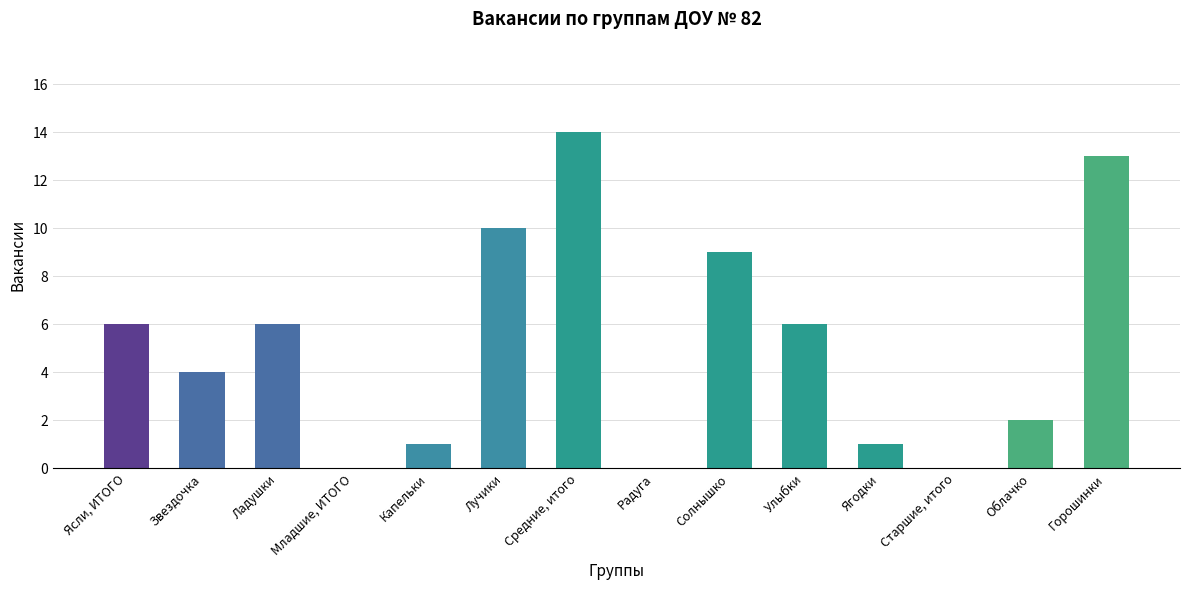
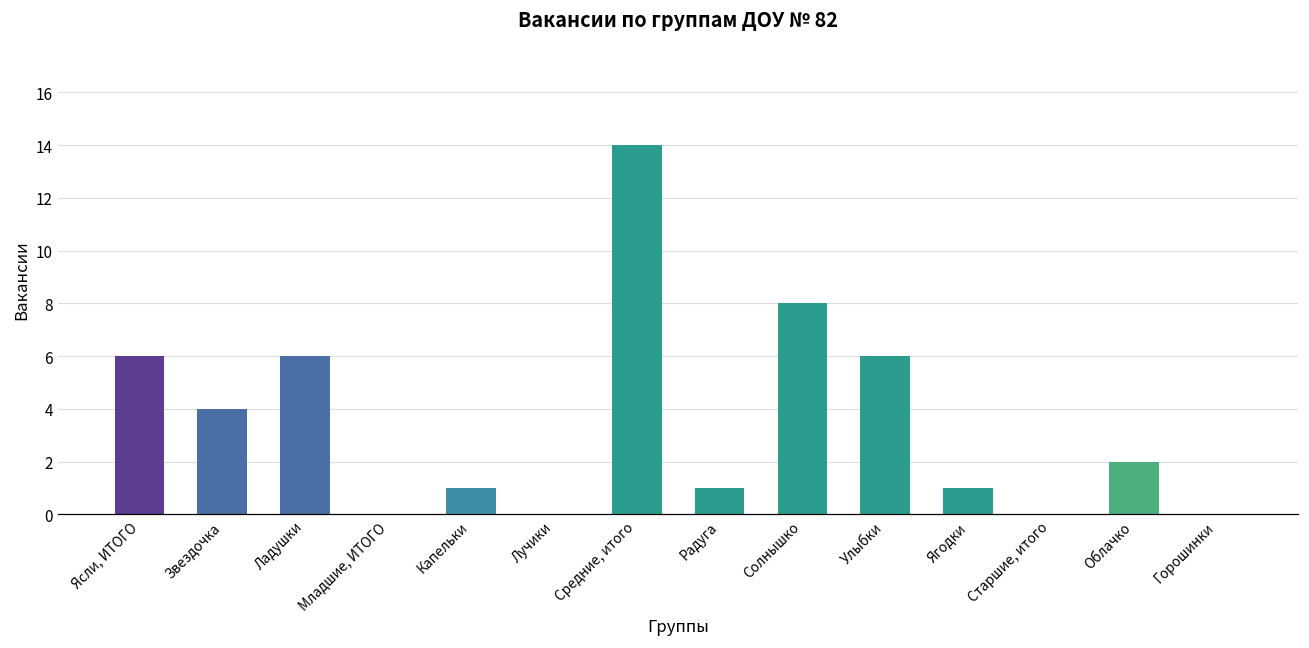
Лучики: 10 -> 0
Радуга: 0 -> 1
Солнышко: 9 -> 8
Горошинки: 13 -> 0
